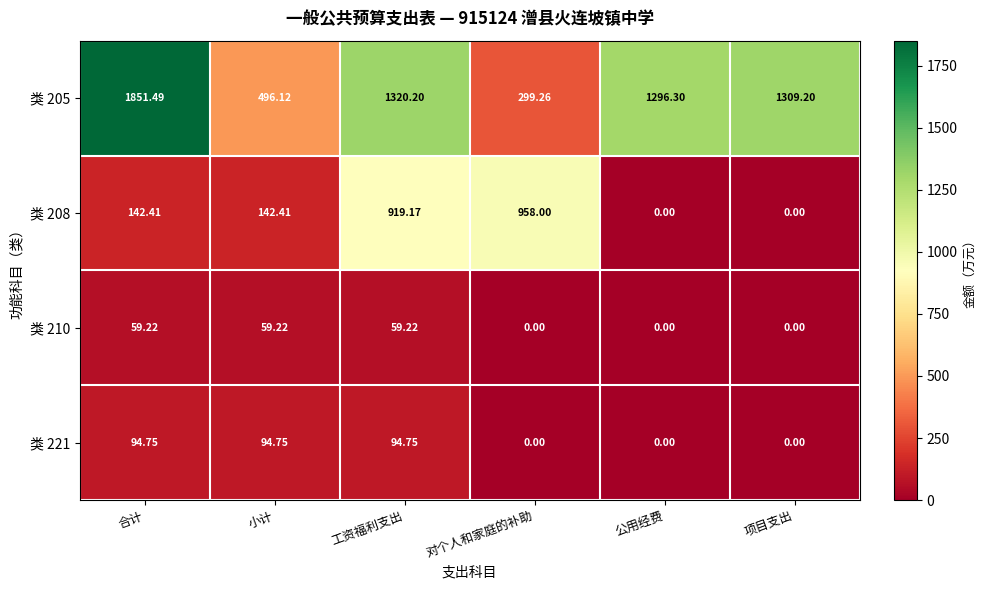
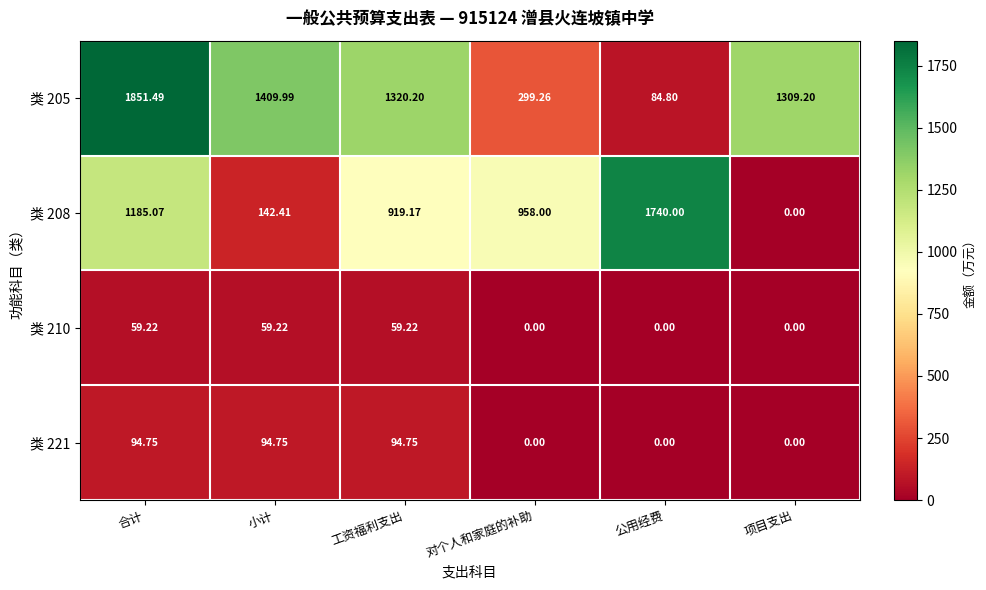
类 205, 小计: 496.12 -> 1409.99
类 205, 公用经费: 1296.30 -> 84.80
类 208, 合计: 142.41 -> 1185.07
类 208, 公用经费: 0.00 -> 1740.00
